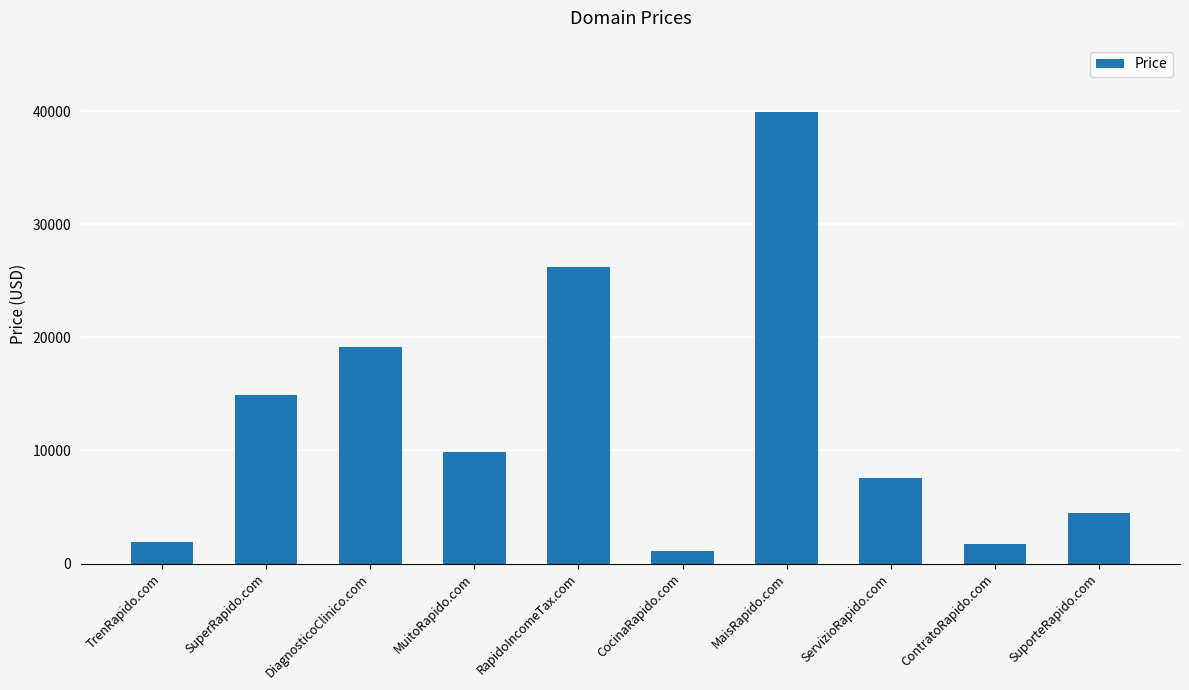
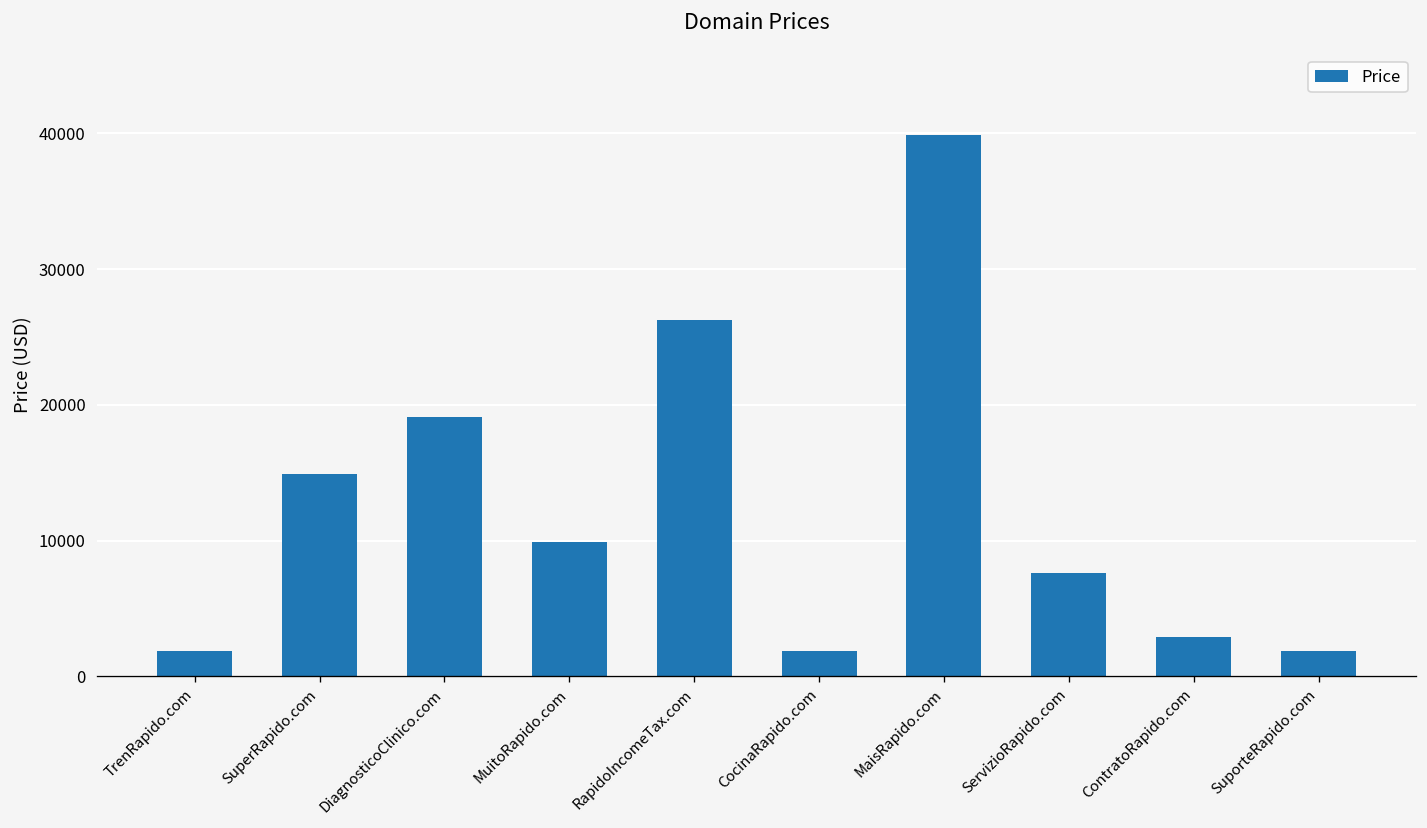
CocinaRapido.com: 1100 -> 1900
ContratoRapido.com: 1800 -> 2900
SuporteRapido.com: 4500 -> 1900
